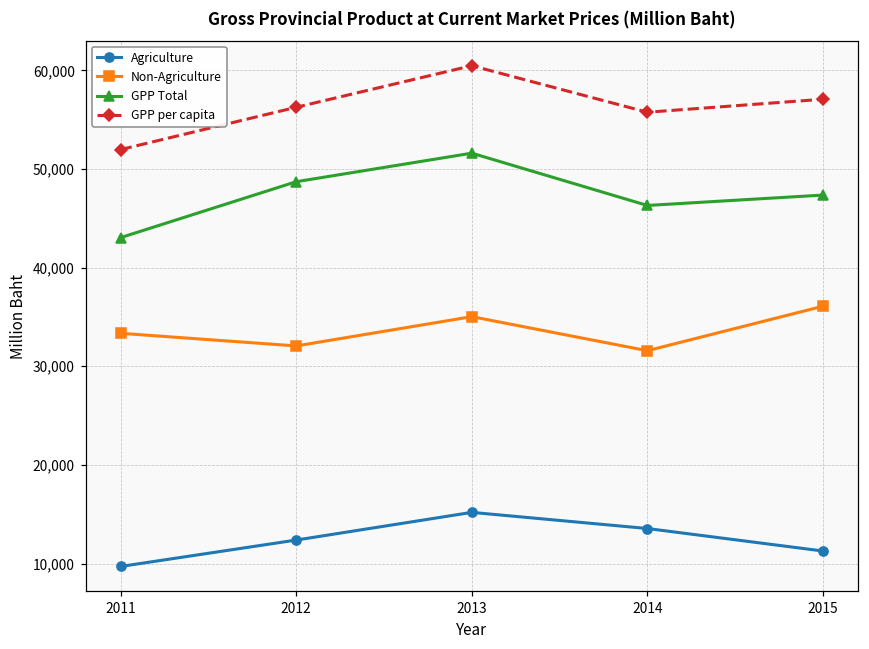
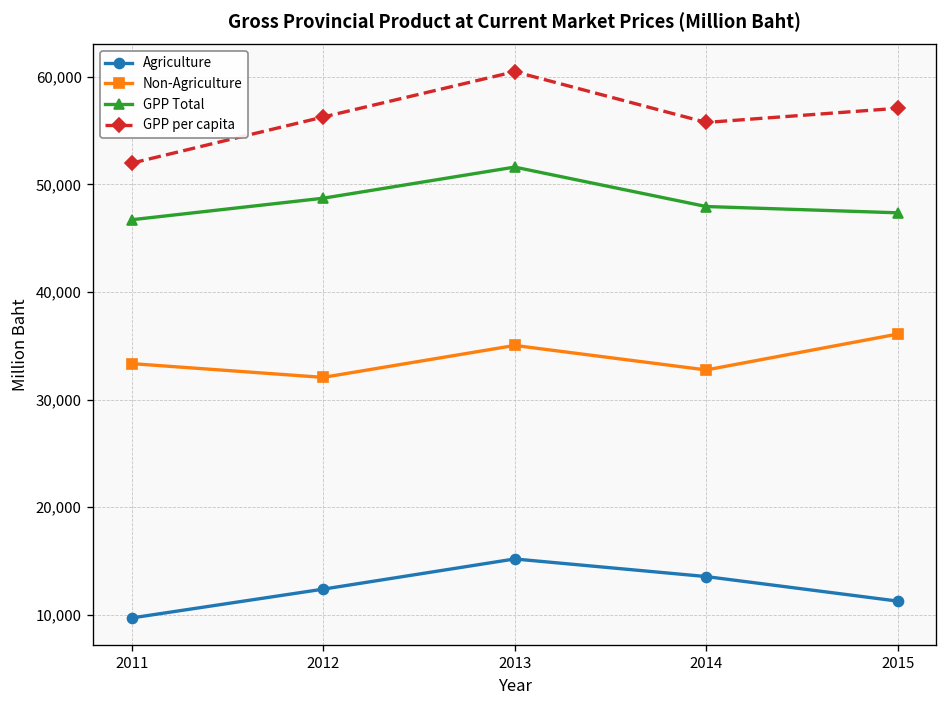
GPP Total, 2011: 43,000 -> 47,000
Non-Agriculture, 2014: 32,000 -> 33,000
GPP Total, 2014: 46,000 -> 48,000
